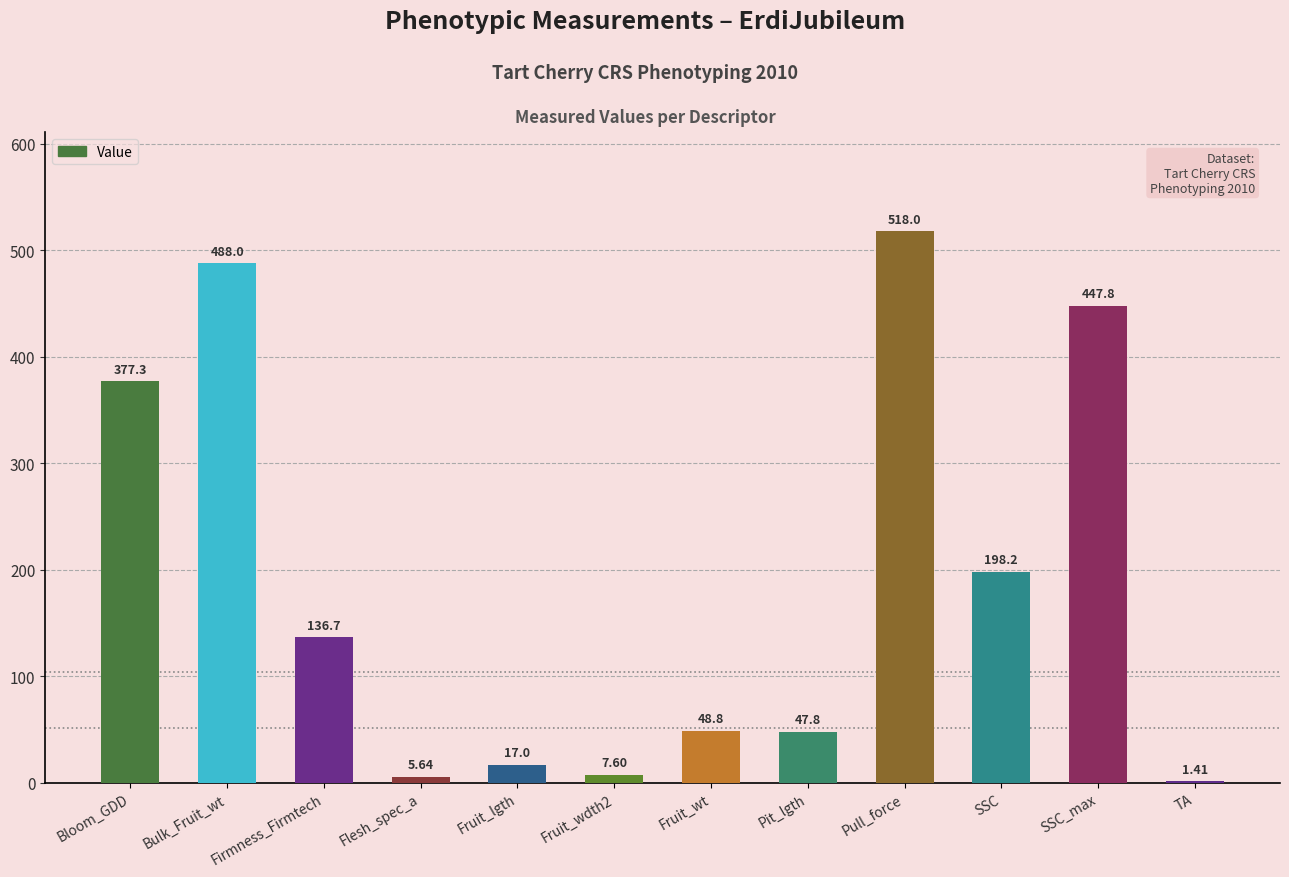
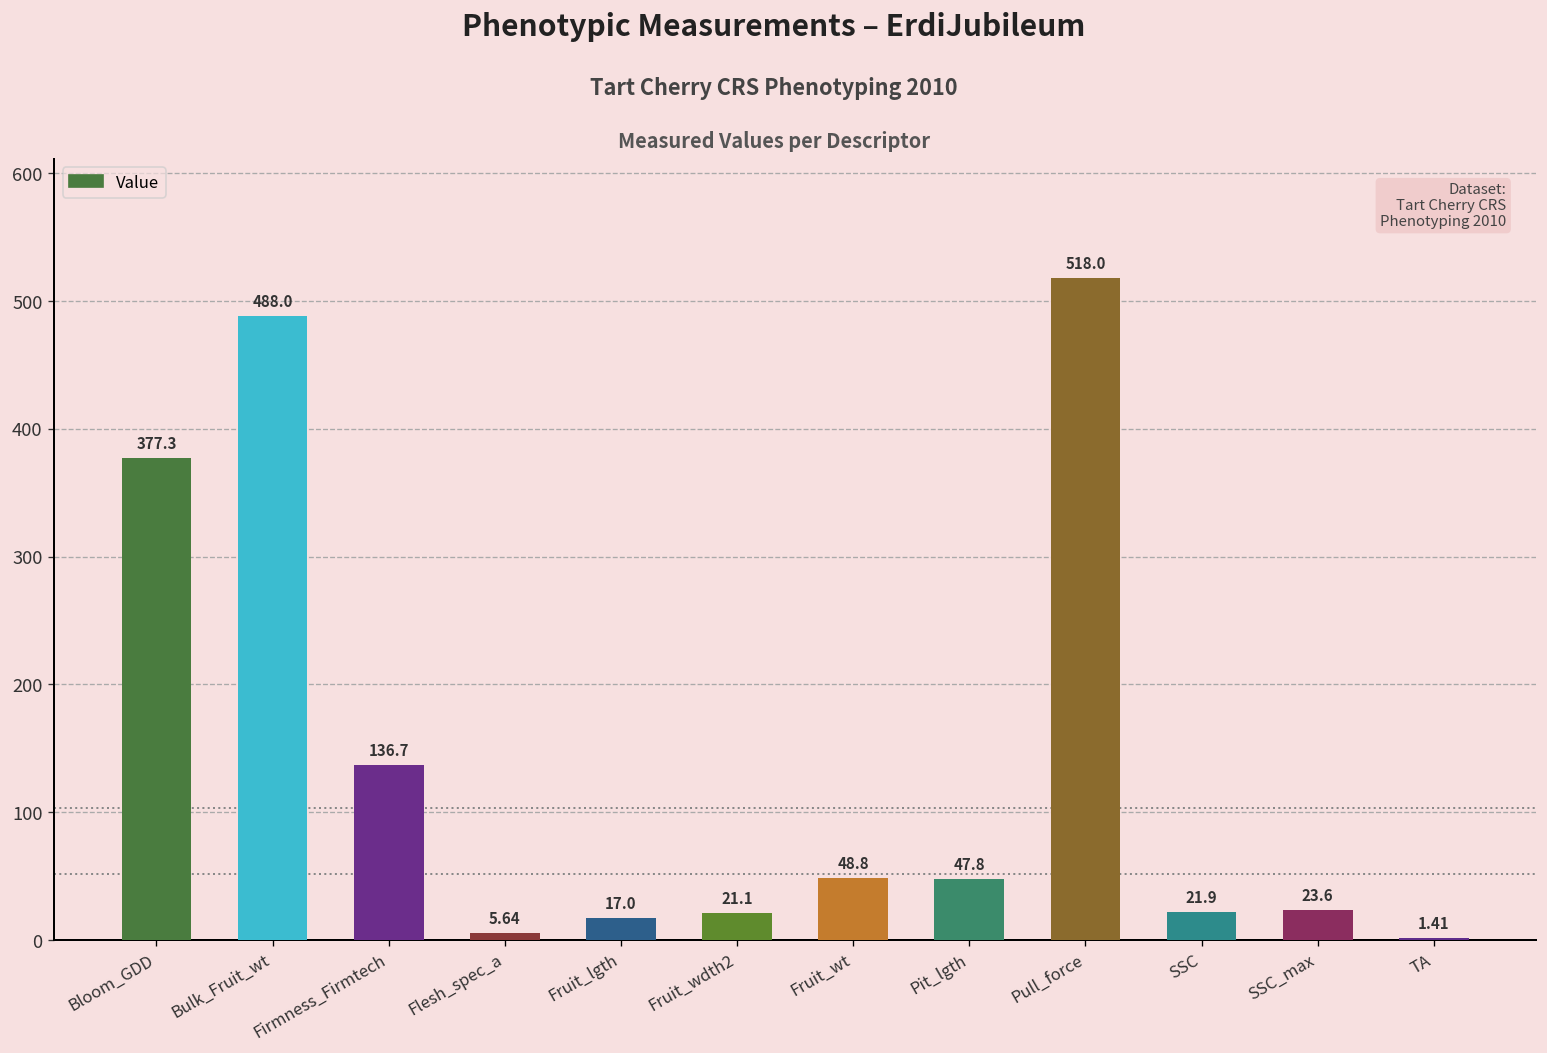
Fruit_wdth2: 7.60 -> 21.1
SSC: 198.2 -> 21.9
SSC_max: 447.8 -> 23.6
